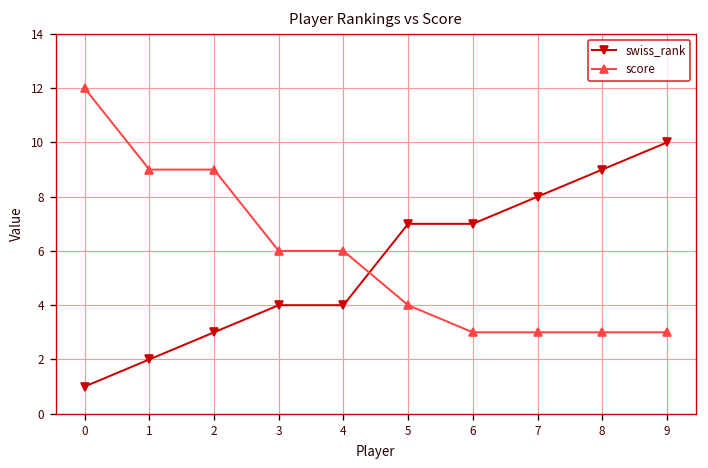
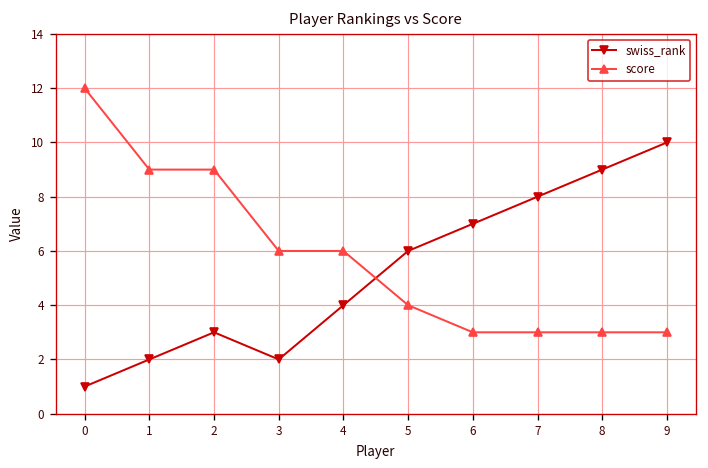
swiss_rank, 3: 4 -> 2
swiss_rank, 5: 7 -> 6
